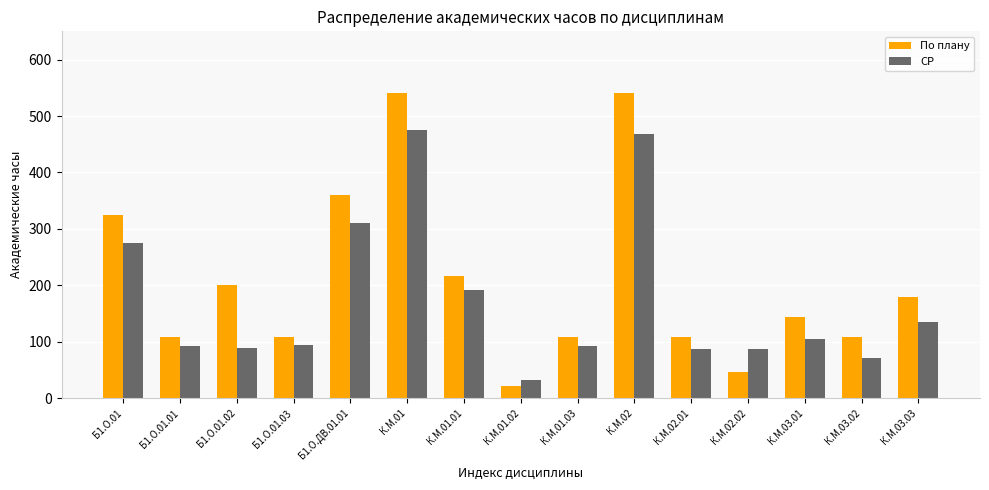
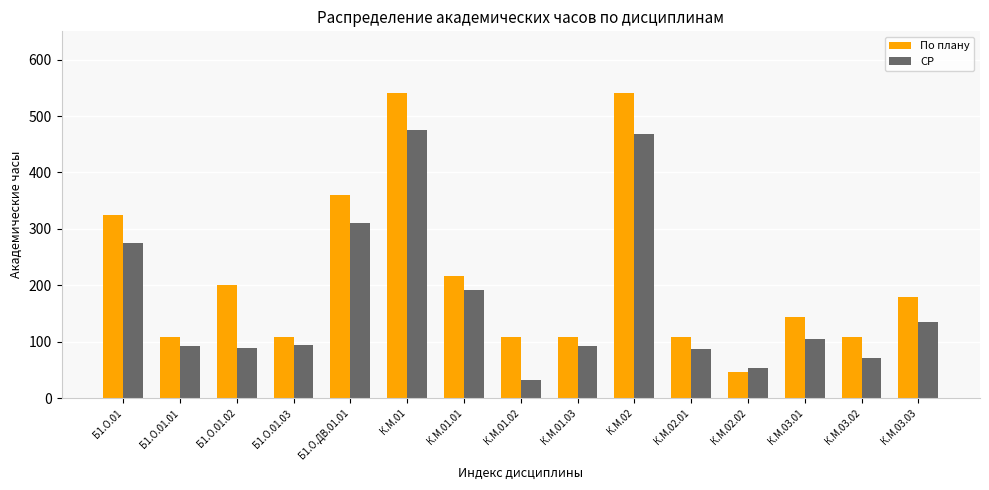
По плану, К.М.01.02: 20 -> 110
СР, К.М.02.02: 90 -> 50
